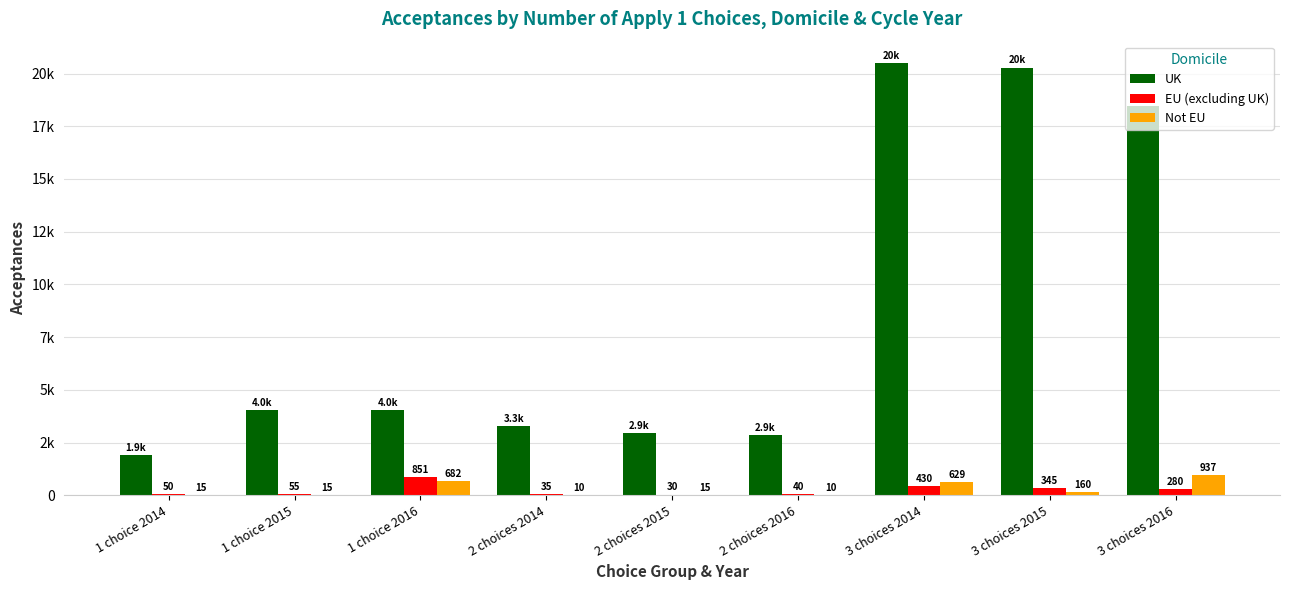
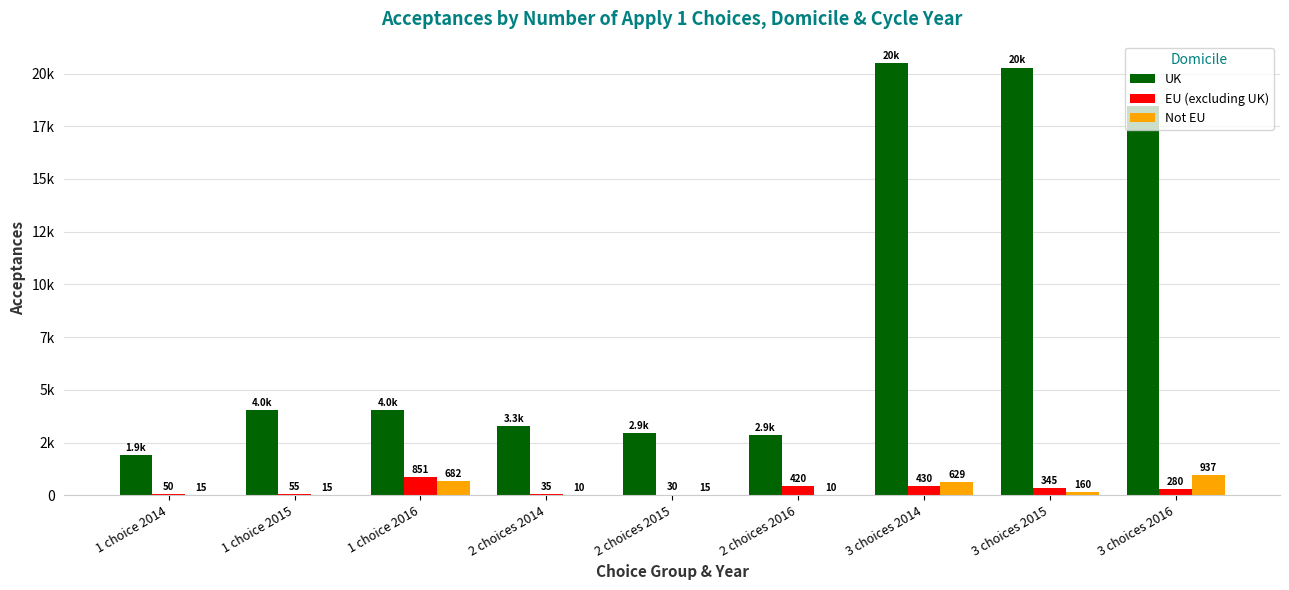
EU (excluding UK), 2 choices 2016: 40 -> 420
